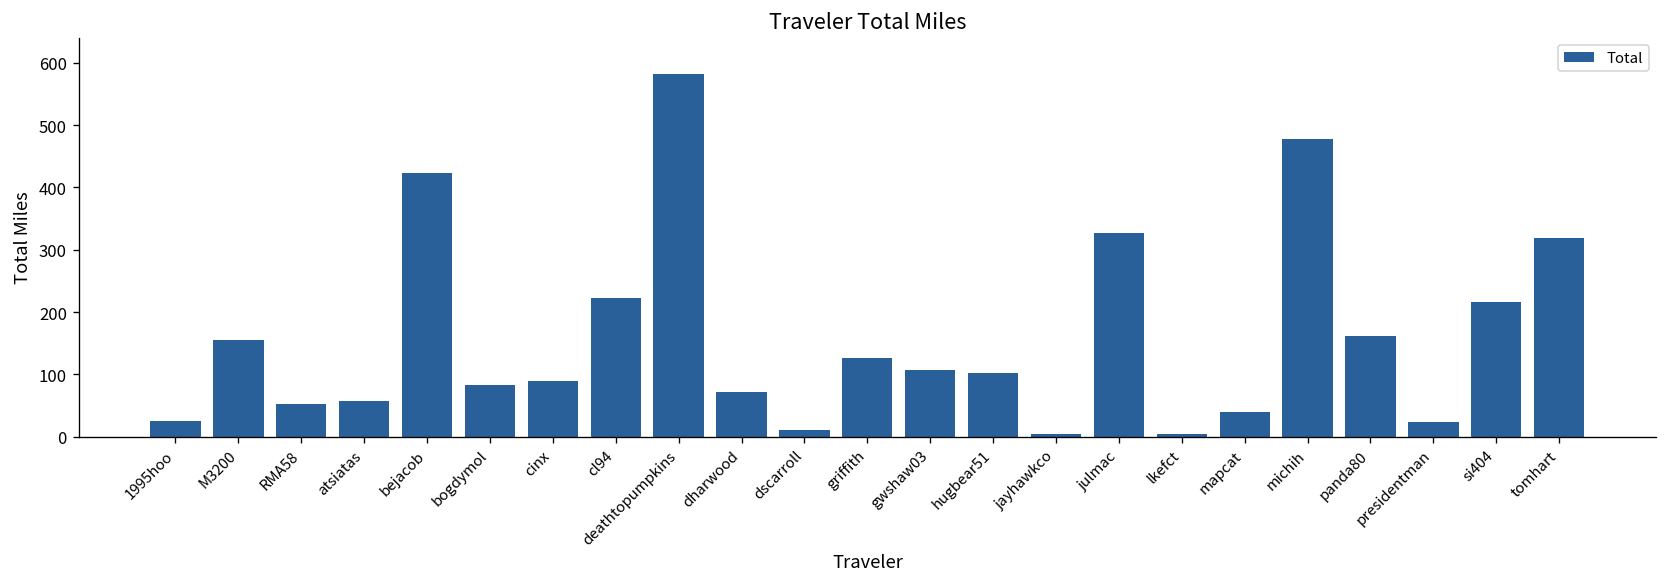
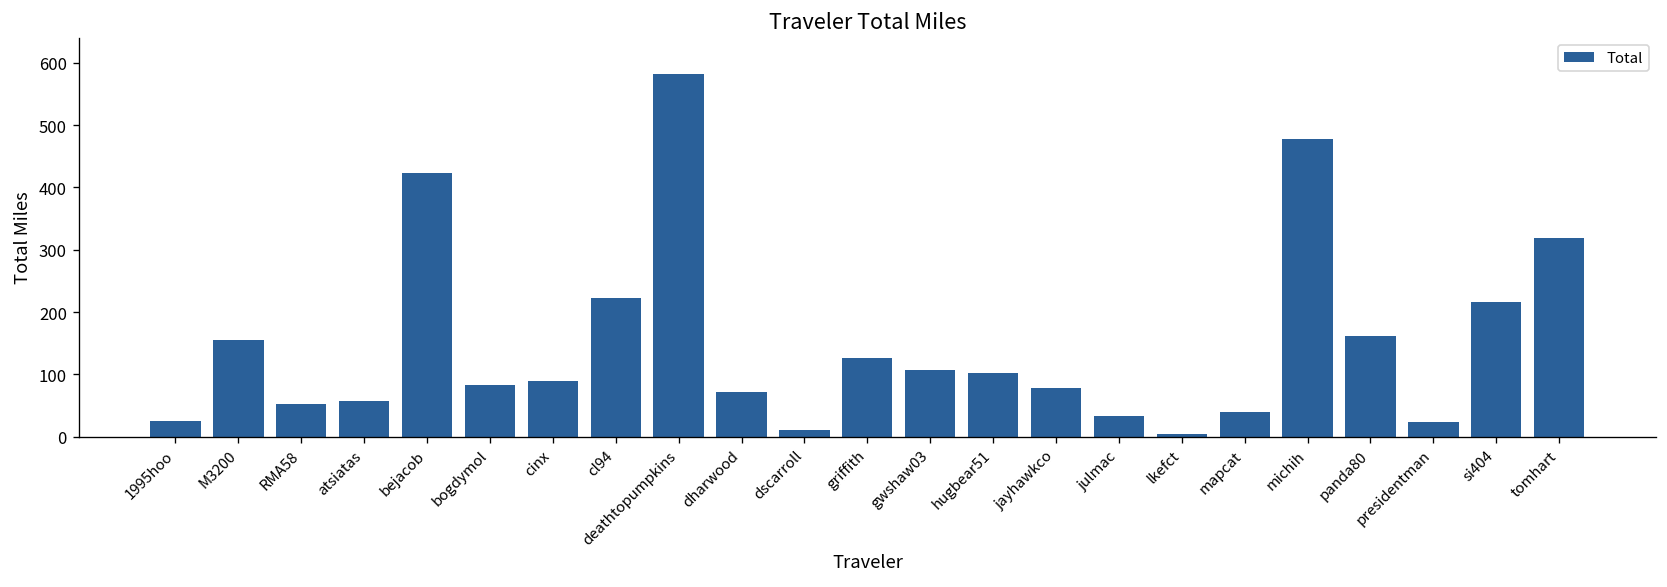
jayhawkco: 0 -> 80
julmac: 330 -> 30
